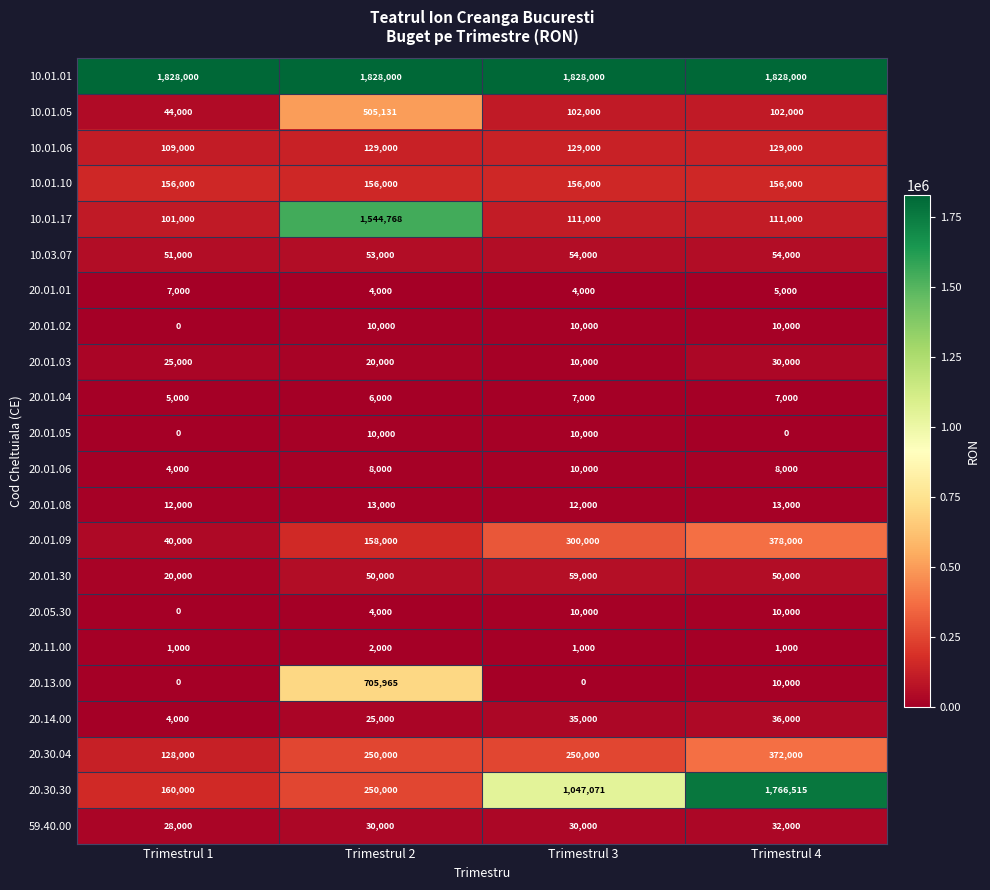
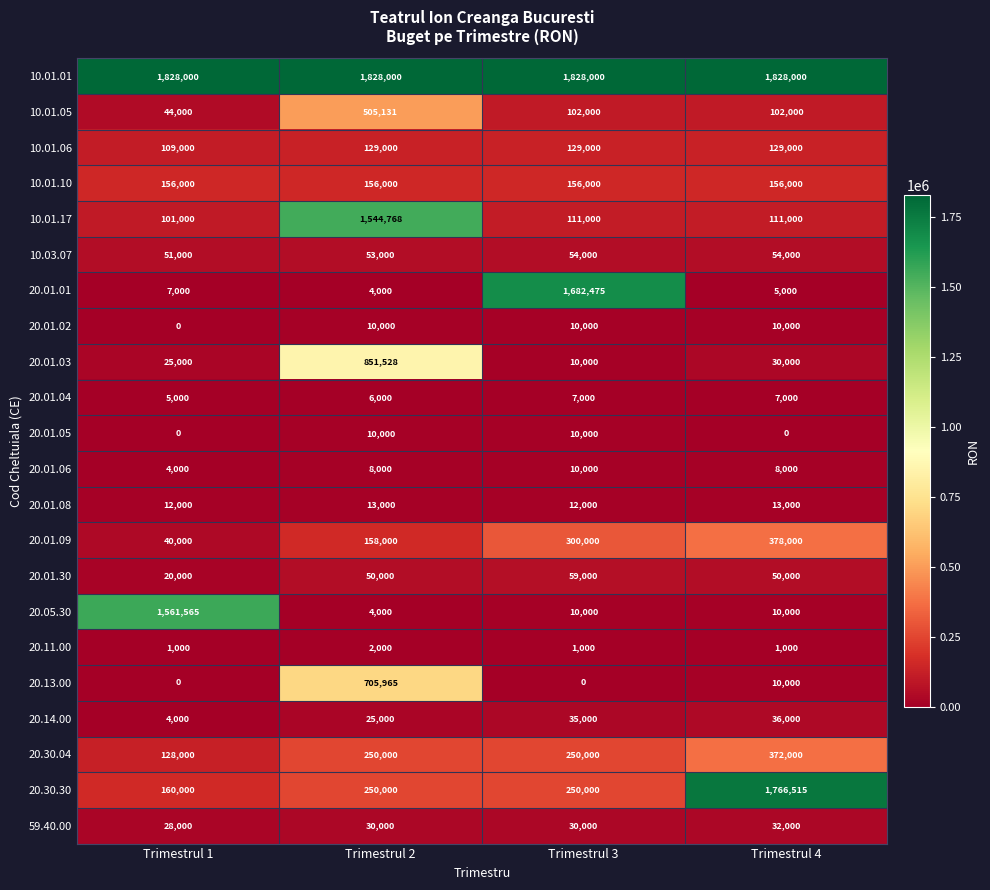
20.01.01, Trimestrul 3: 4,000 -> 1,682,475
20.01.03, Trimestrul 2: 20,000 -> 851,528
20.05.30, Trimestrul 1: 0 -> 1,561,565
20.30.30, Trimestrul 3: 1,047,071 -> 250,000
